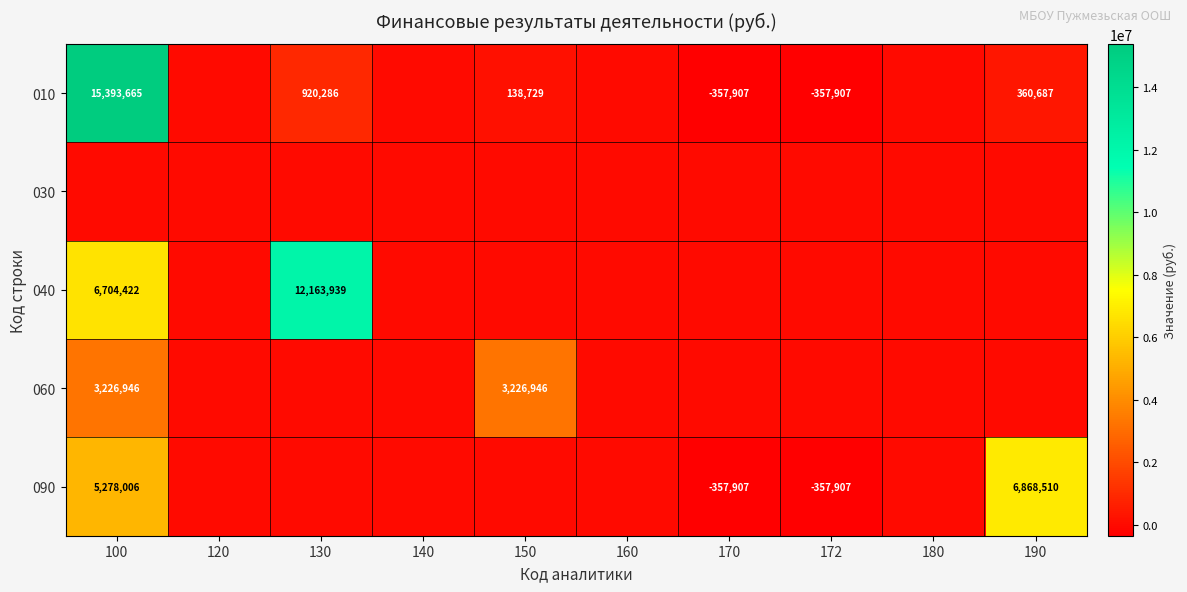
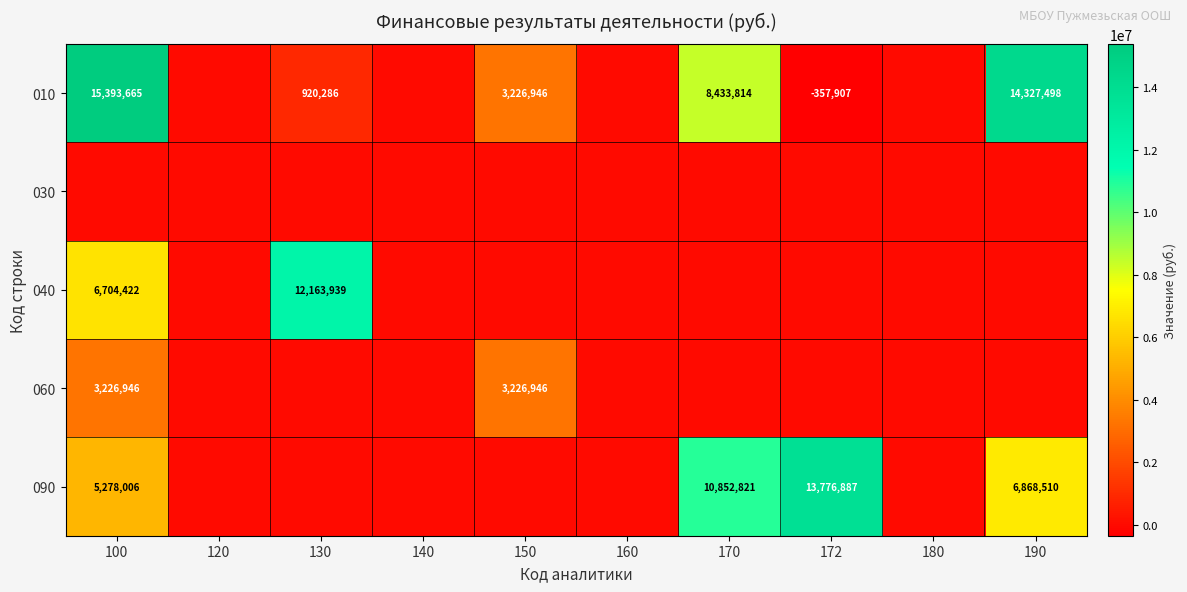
010, 150: 138,729 -> 3,226,946
010, 170: -357,907 -> 8,433,814
010, 190: 360,687 -> 14,327,498
090, 170: -357,907 -> 10,852,821
090, 172: -357,907 -> 13,776,887
